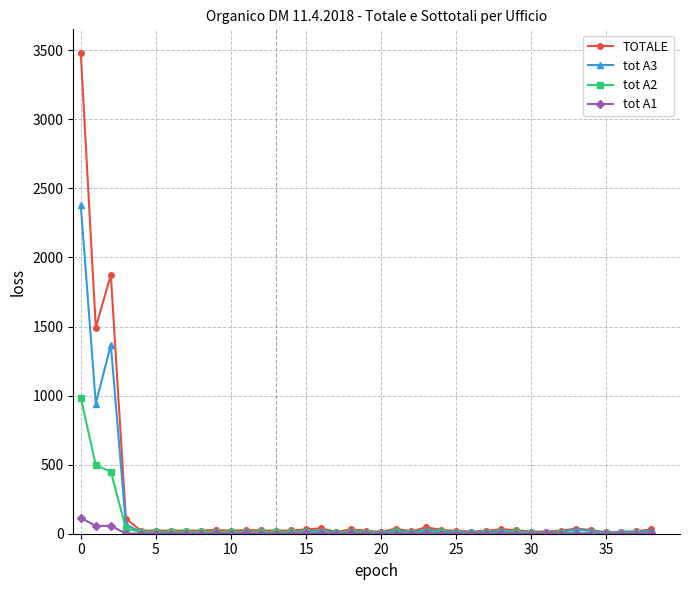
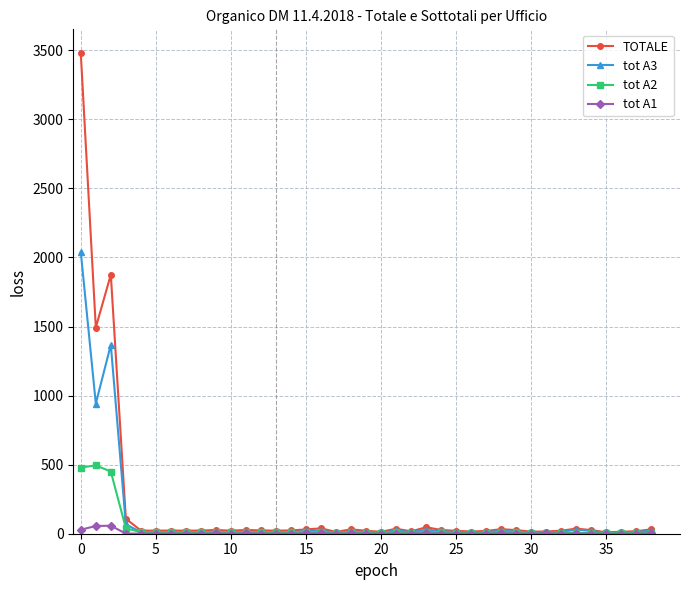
tot A3, 0: 2380 -> 2040
tot A2, 0: 990 -> 480
tot A1, 0: 120 -> 30
